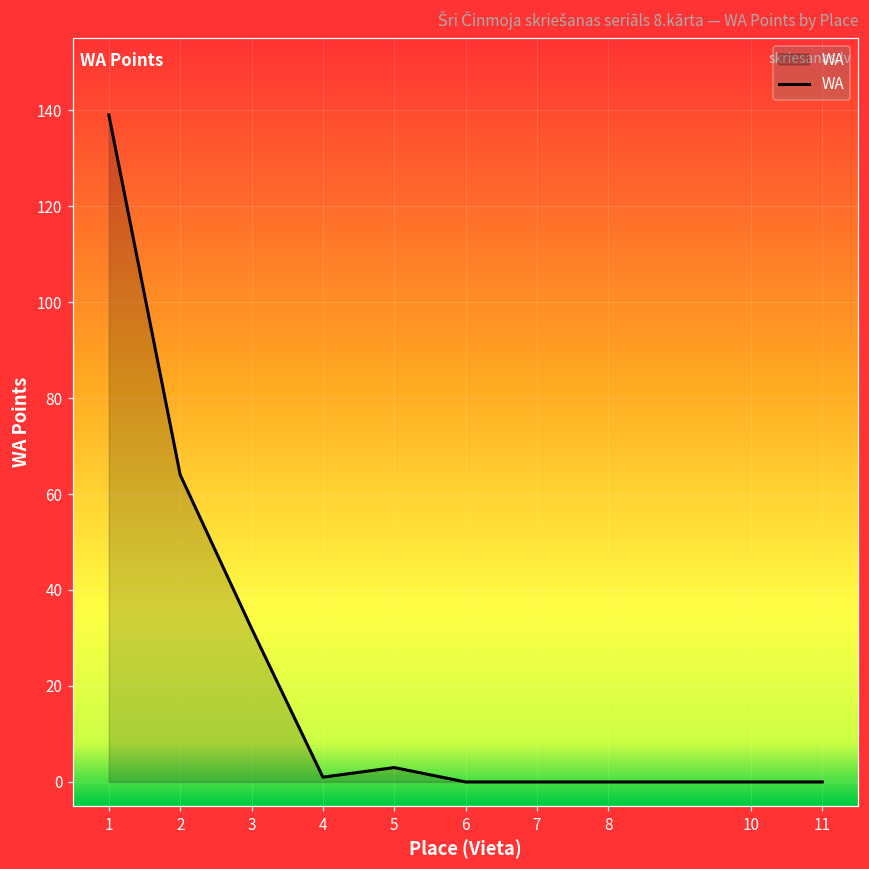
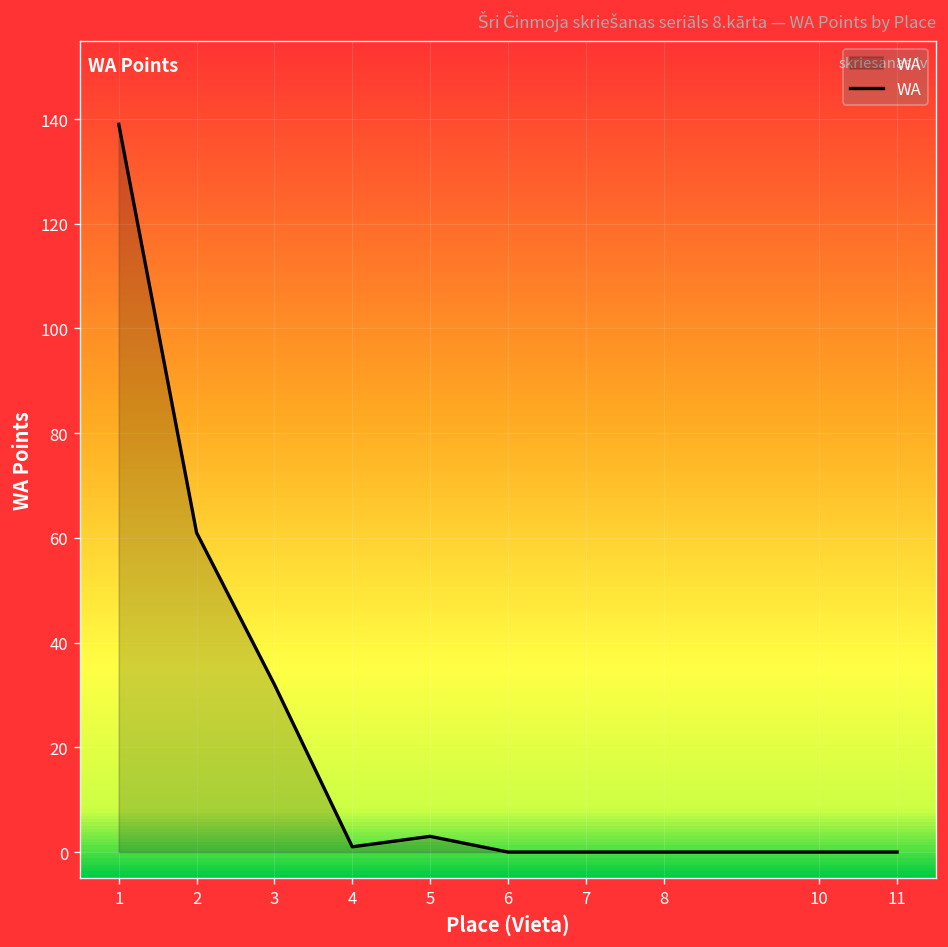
2: 64 -> 61
